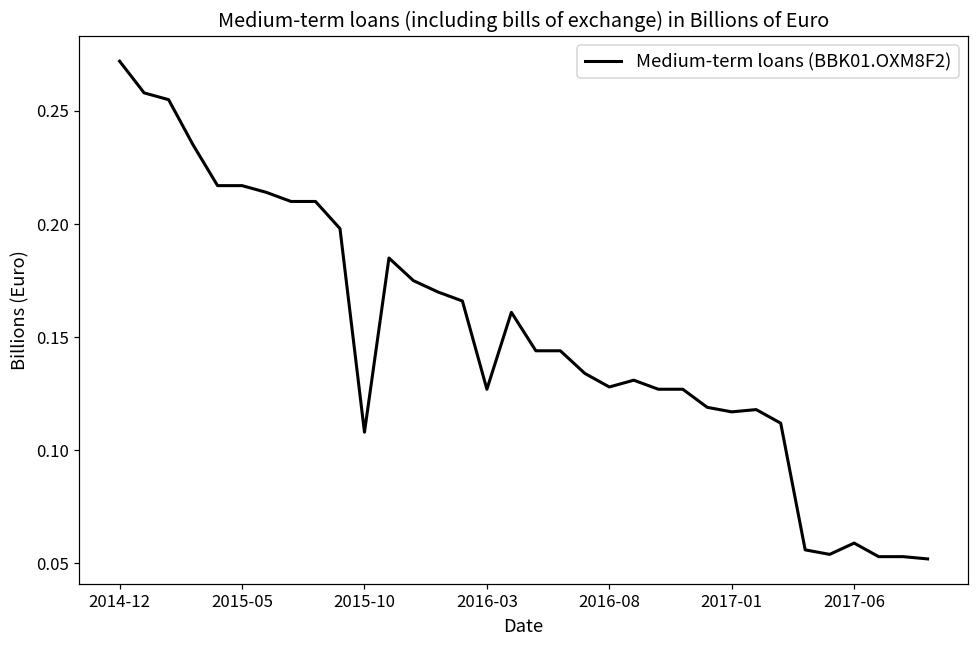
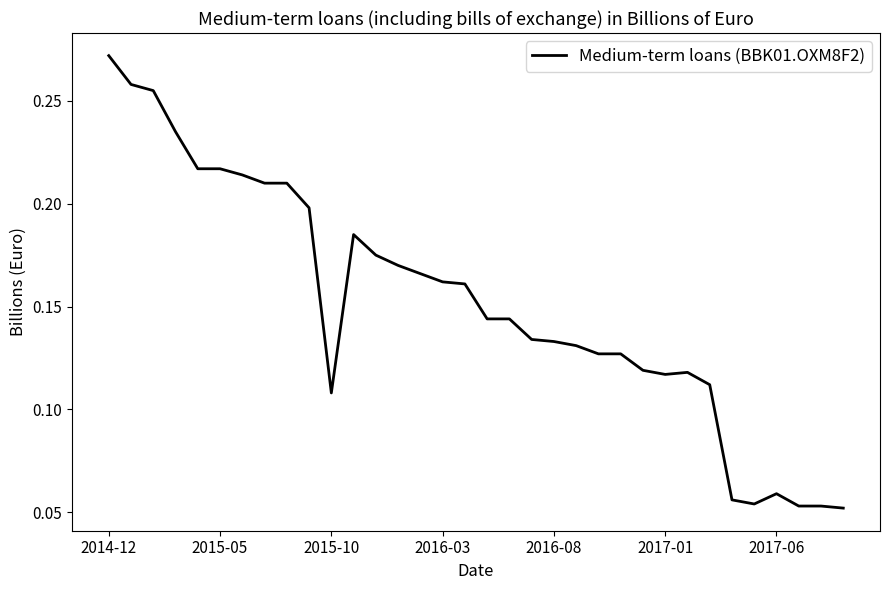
2016-03: 0.127 -> 0.162
2016-08: 0.128 -> 0.133
